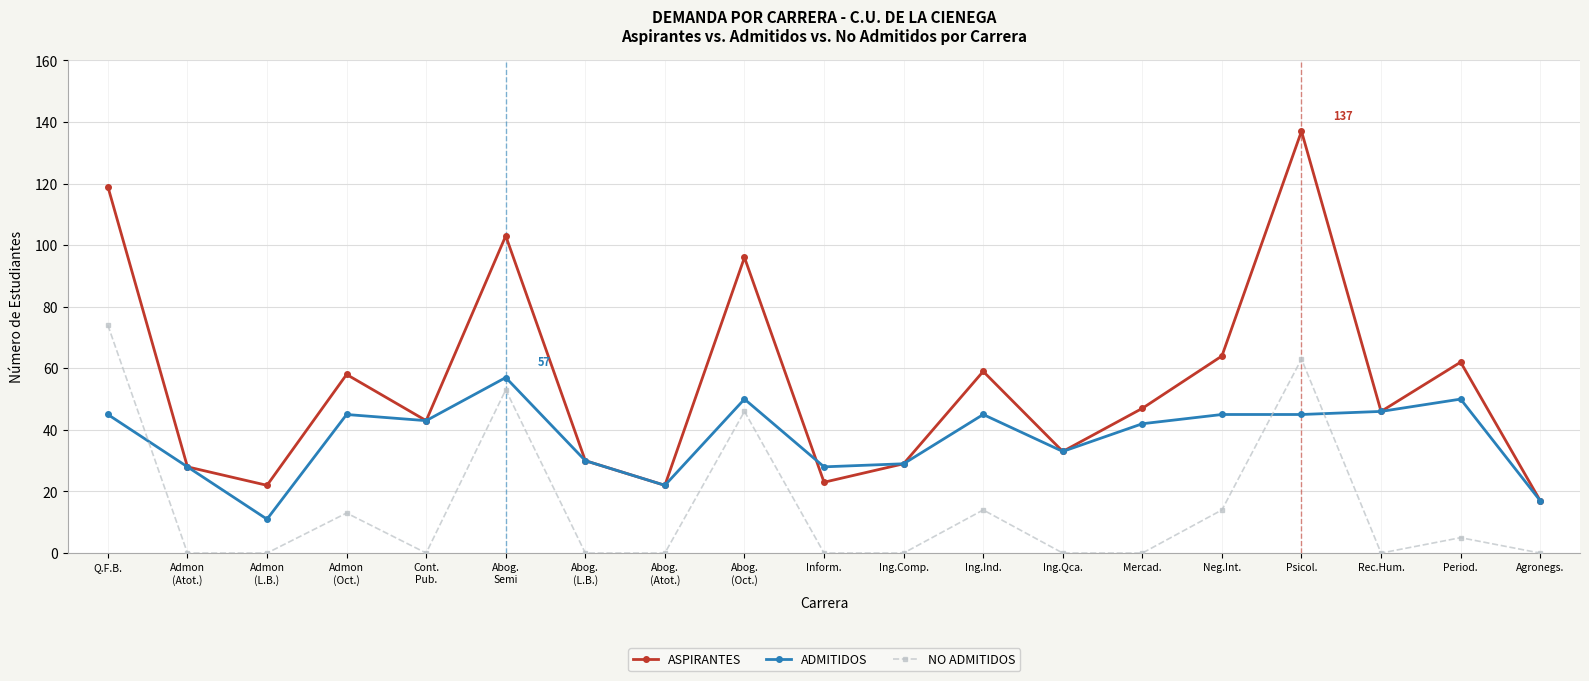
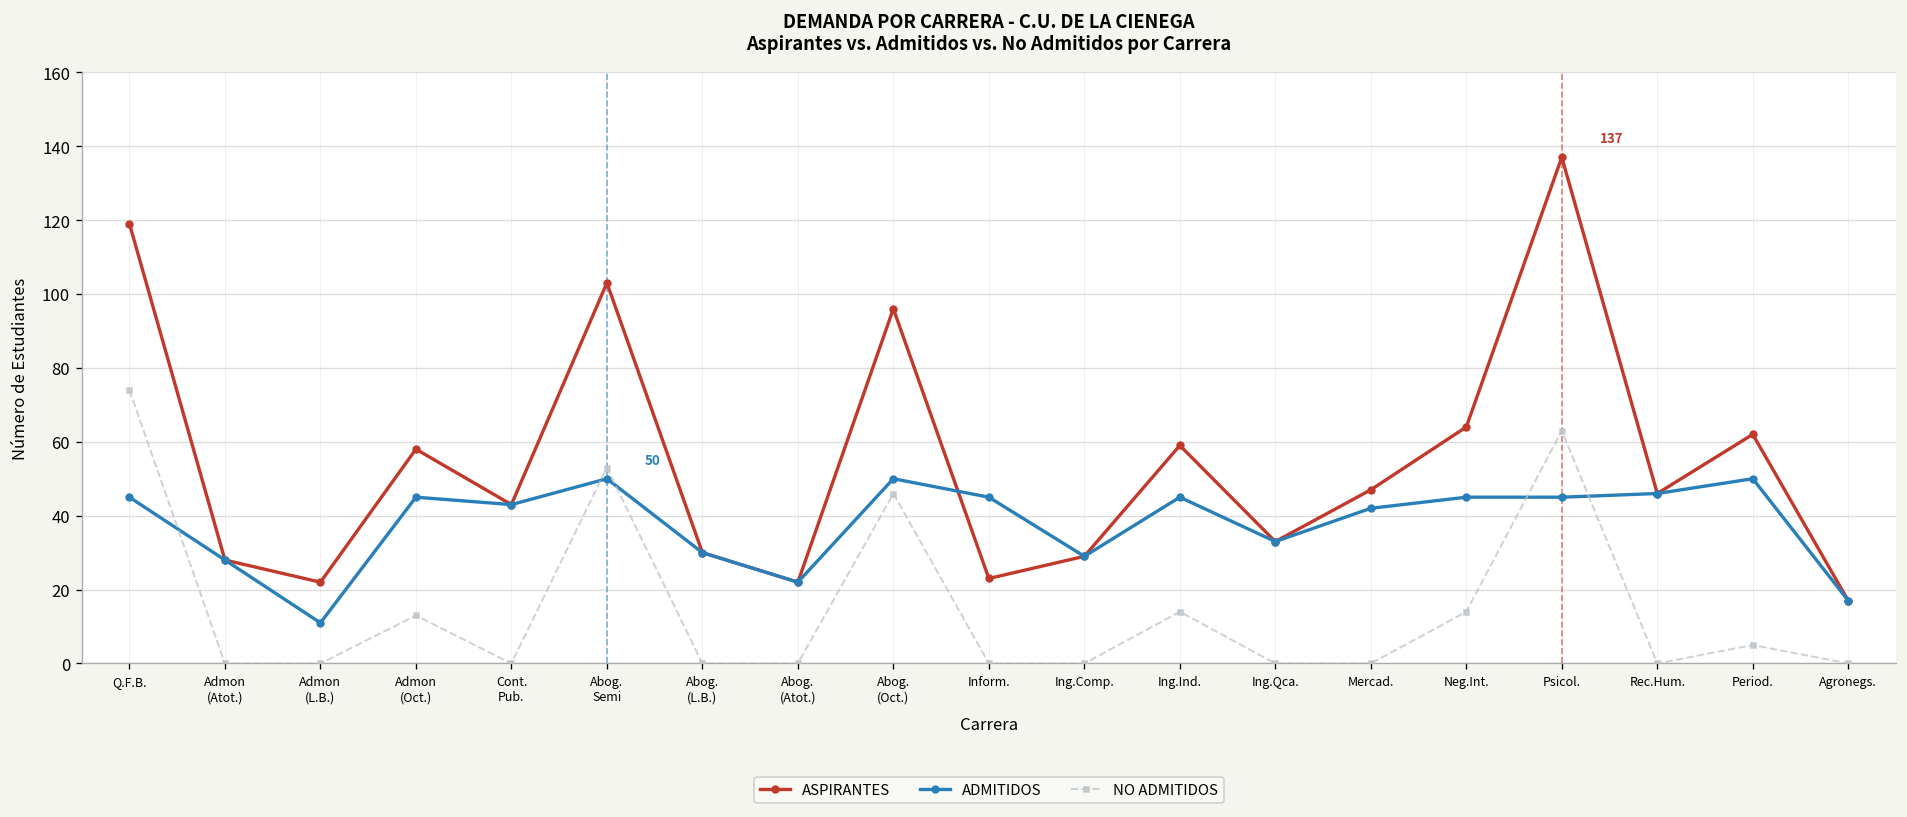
ADMITIDOS, Abog. Semi: 57 -> 50
ADMITIDOS, Inform.: 28 -> 45
